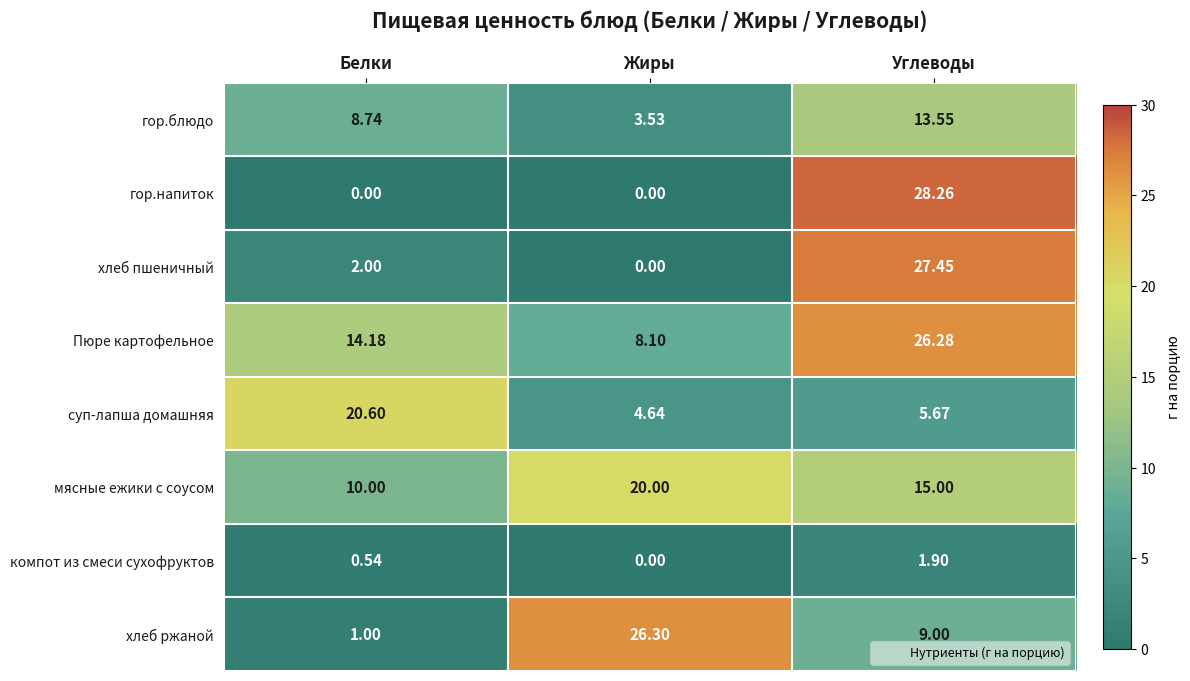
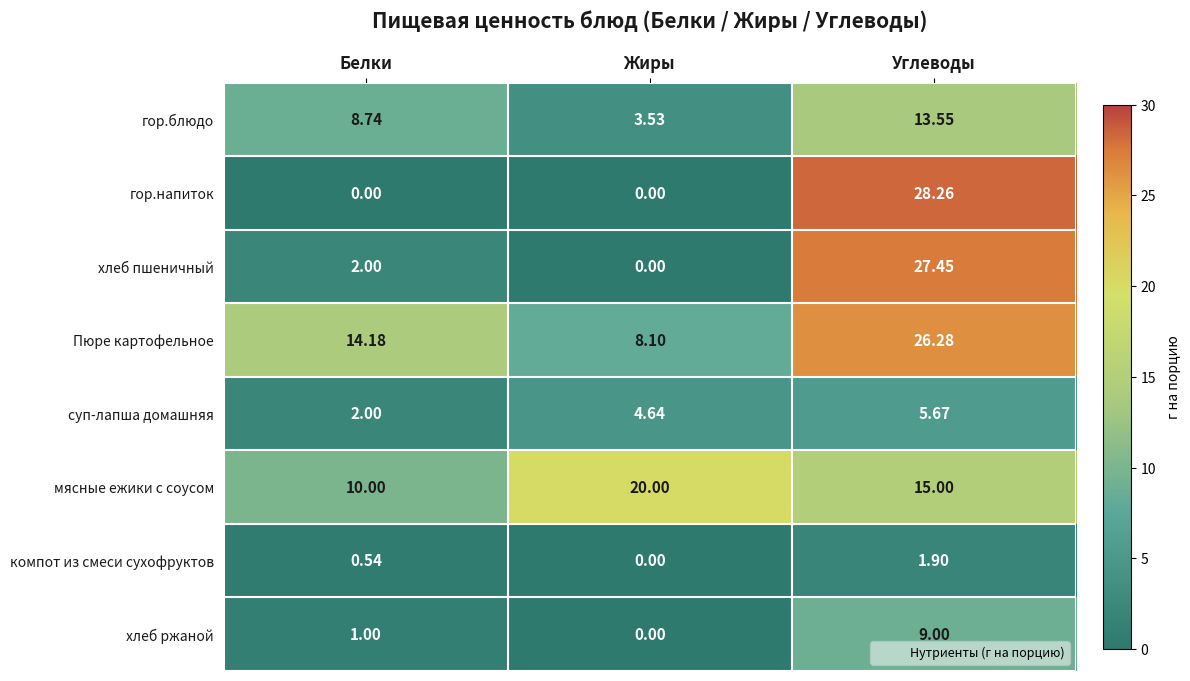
суп-лапша домашняя, Белки: 20.60 -> 2.00
хлеб ржаной, Жиры: 26.30 -> 0.00
